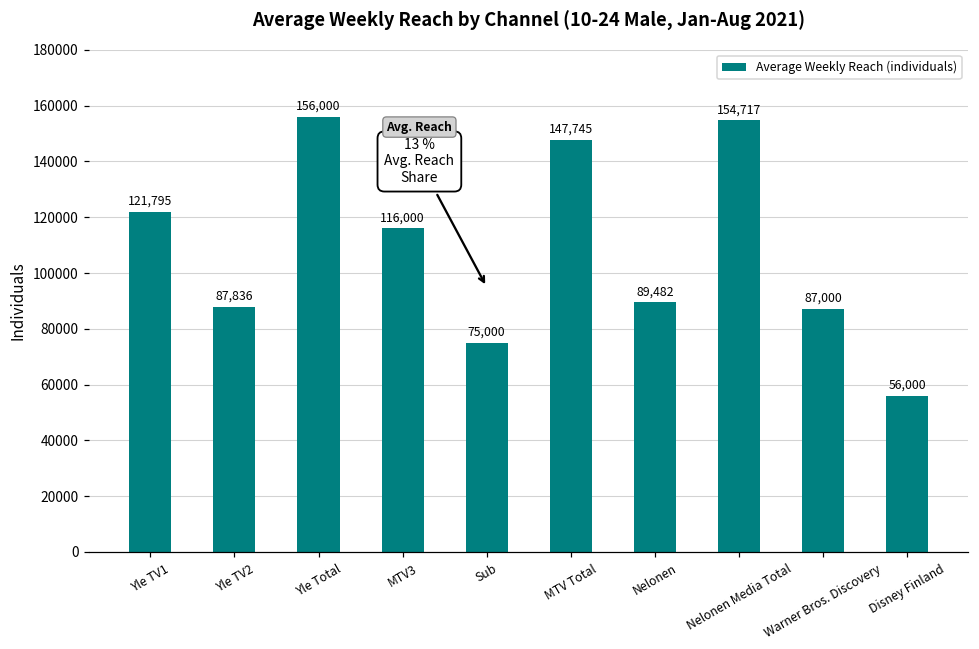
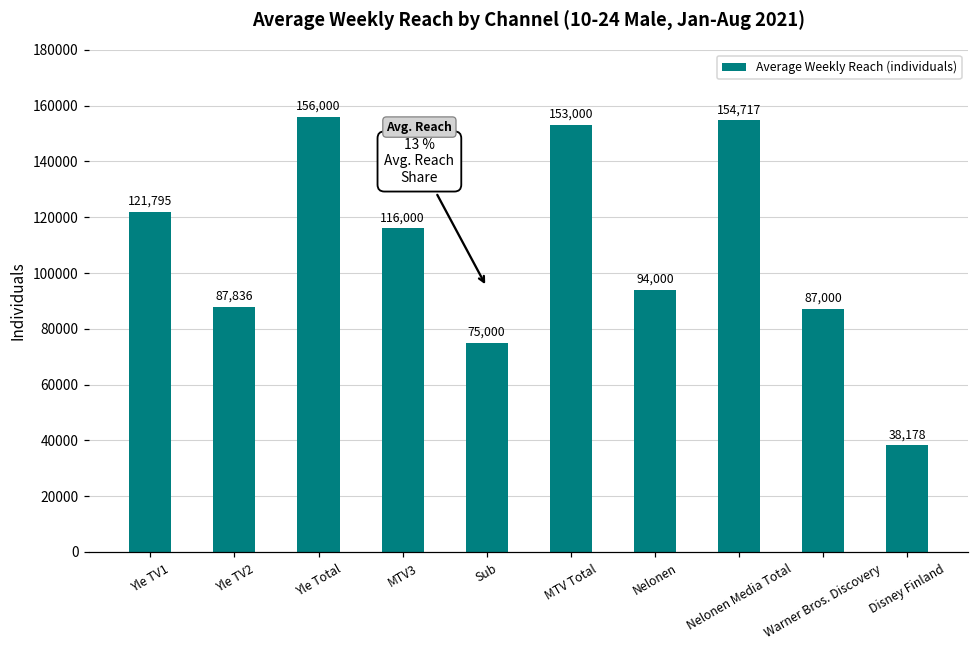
MTV Total: 147,745 -> 153,000
Nelonen: 89,482 -> 94,000
Disney Finland: 56,000 -> 38,178
